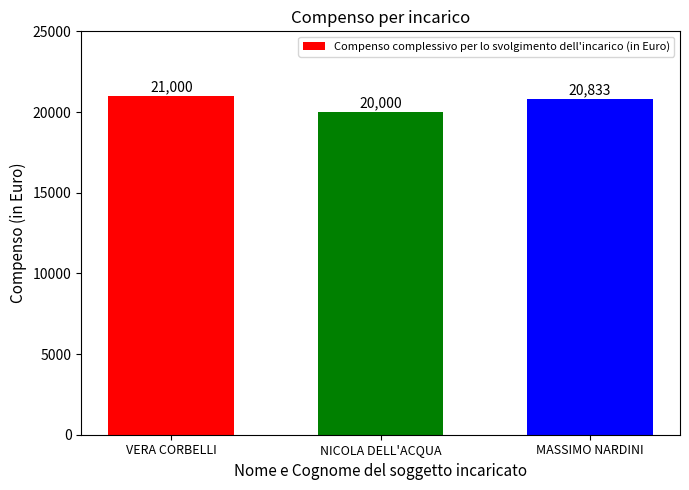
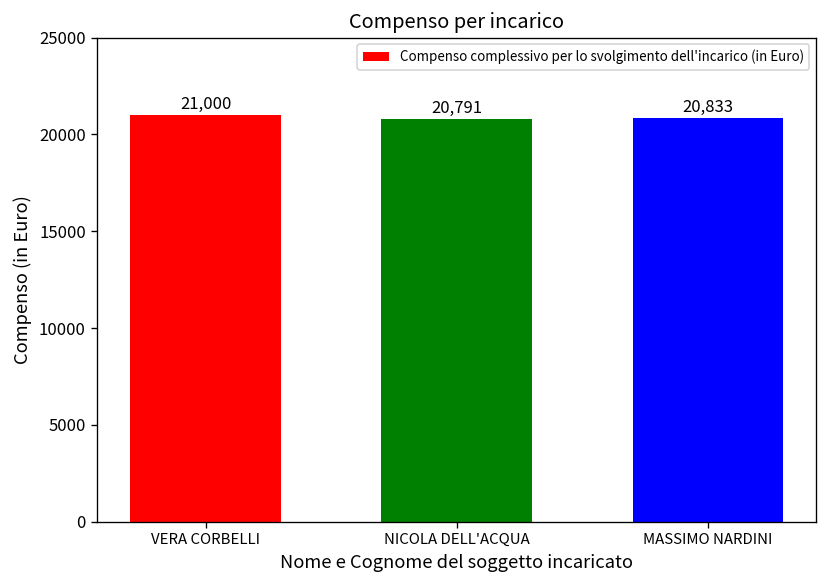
NICOLA DELL'ACQUA: 20,000 -> 20,791
